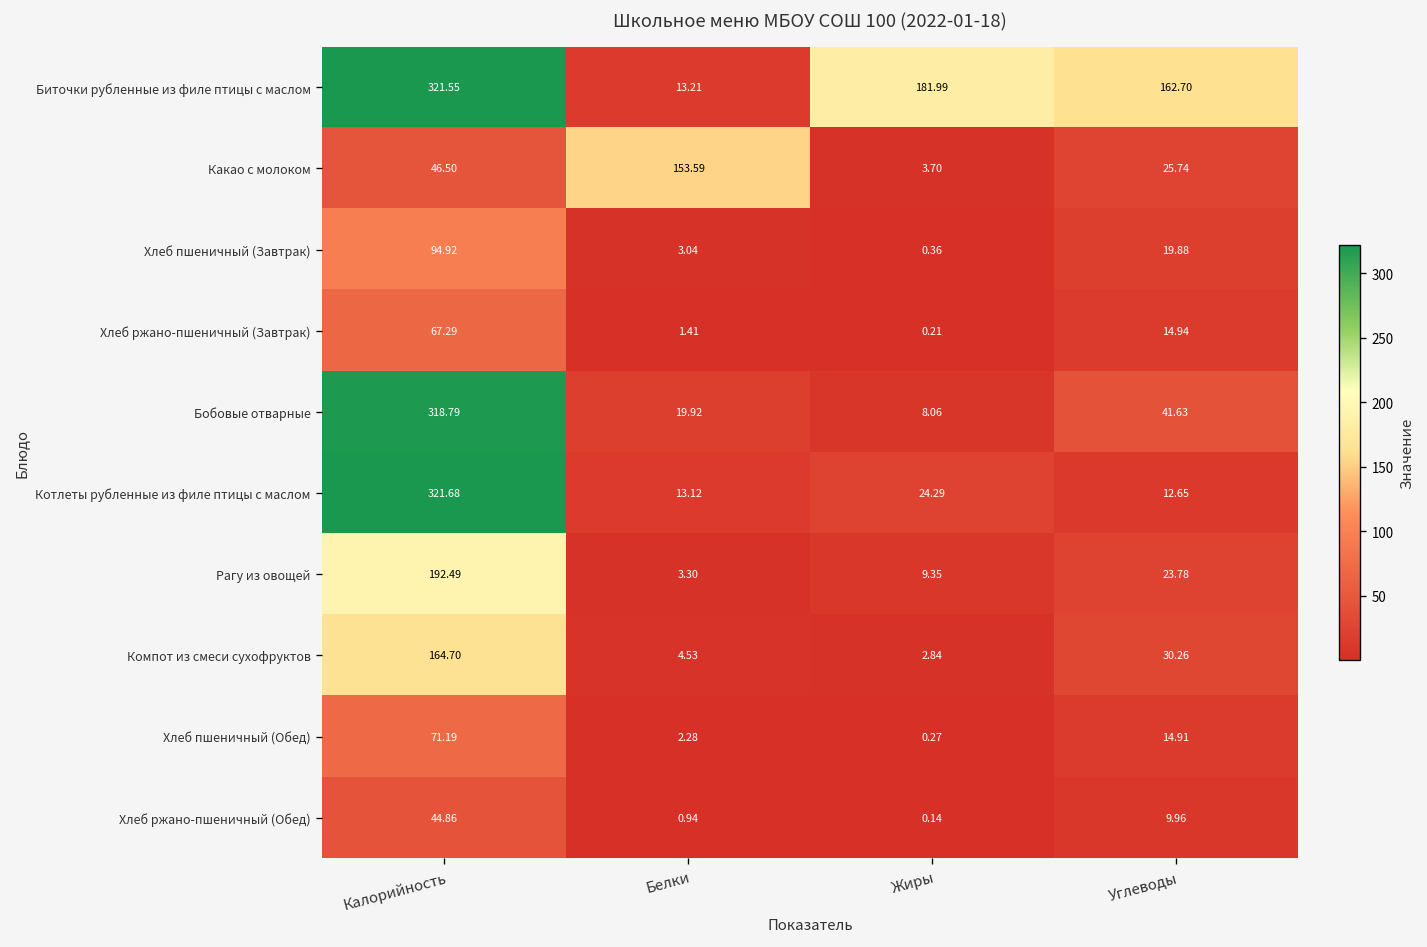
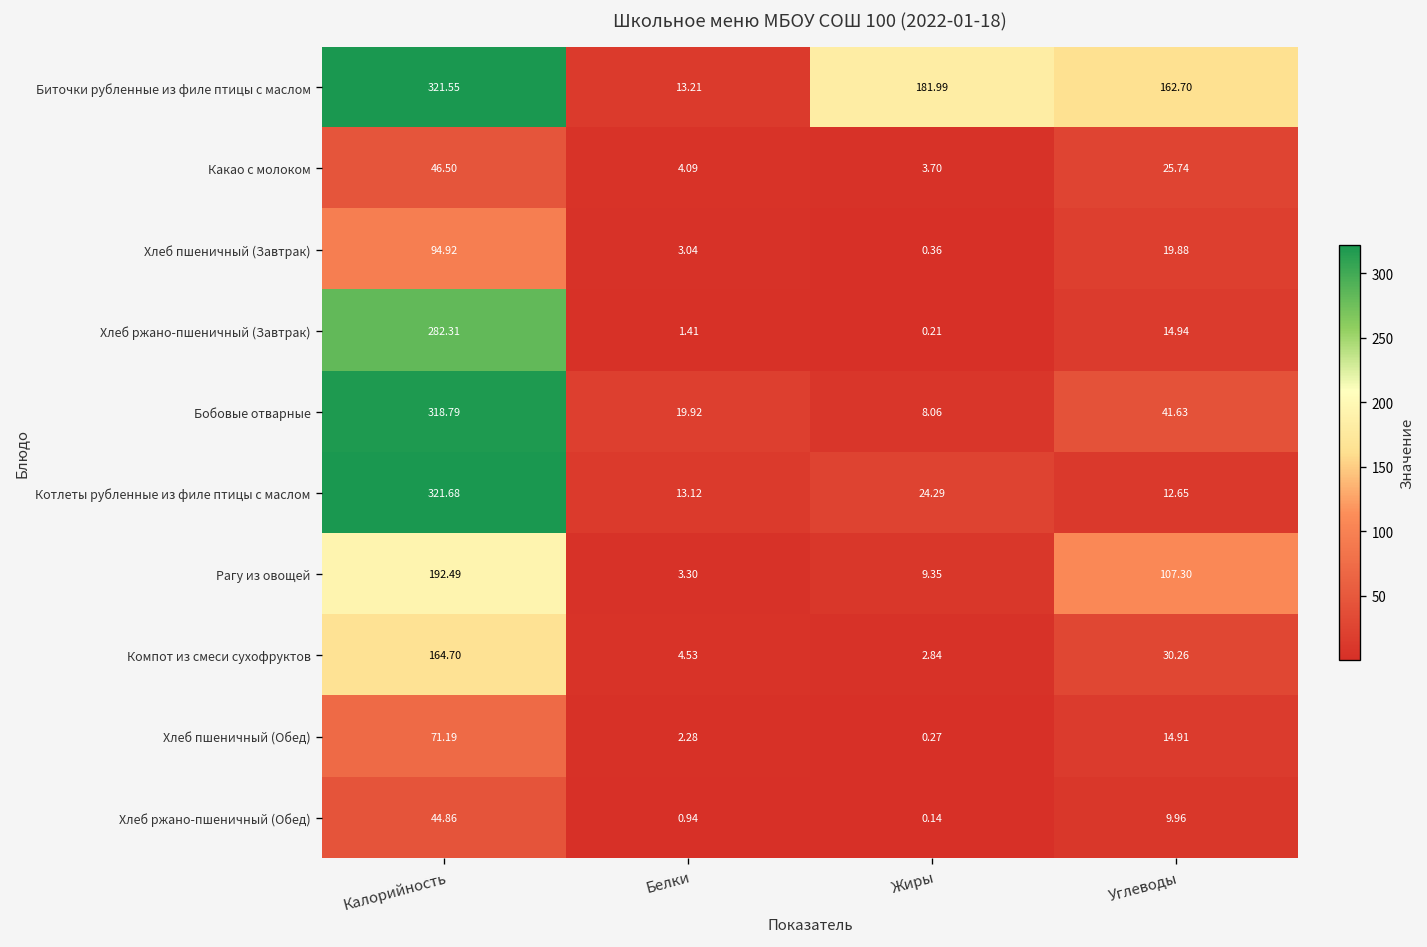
Какао с молоком, Белки: 153.59 -> 4.09
Хлеб ржано-пшеничный (Завтрак), Калорийность: 67.29 -> 282.31
Рагу из овощей, Углеводы: 23.78 -> 107.30
